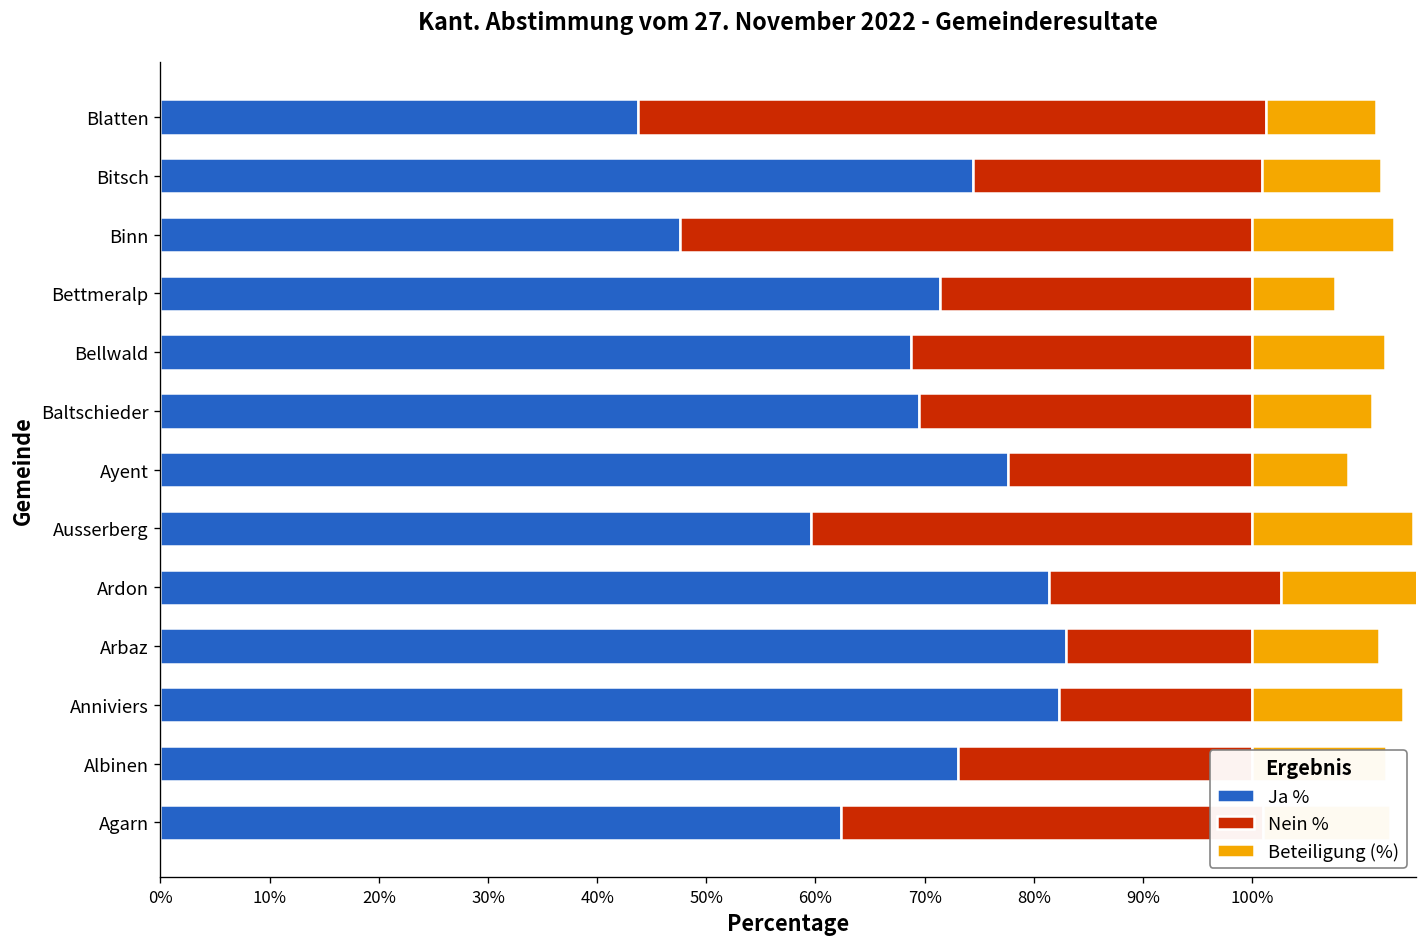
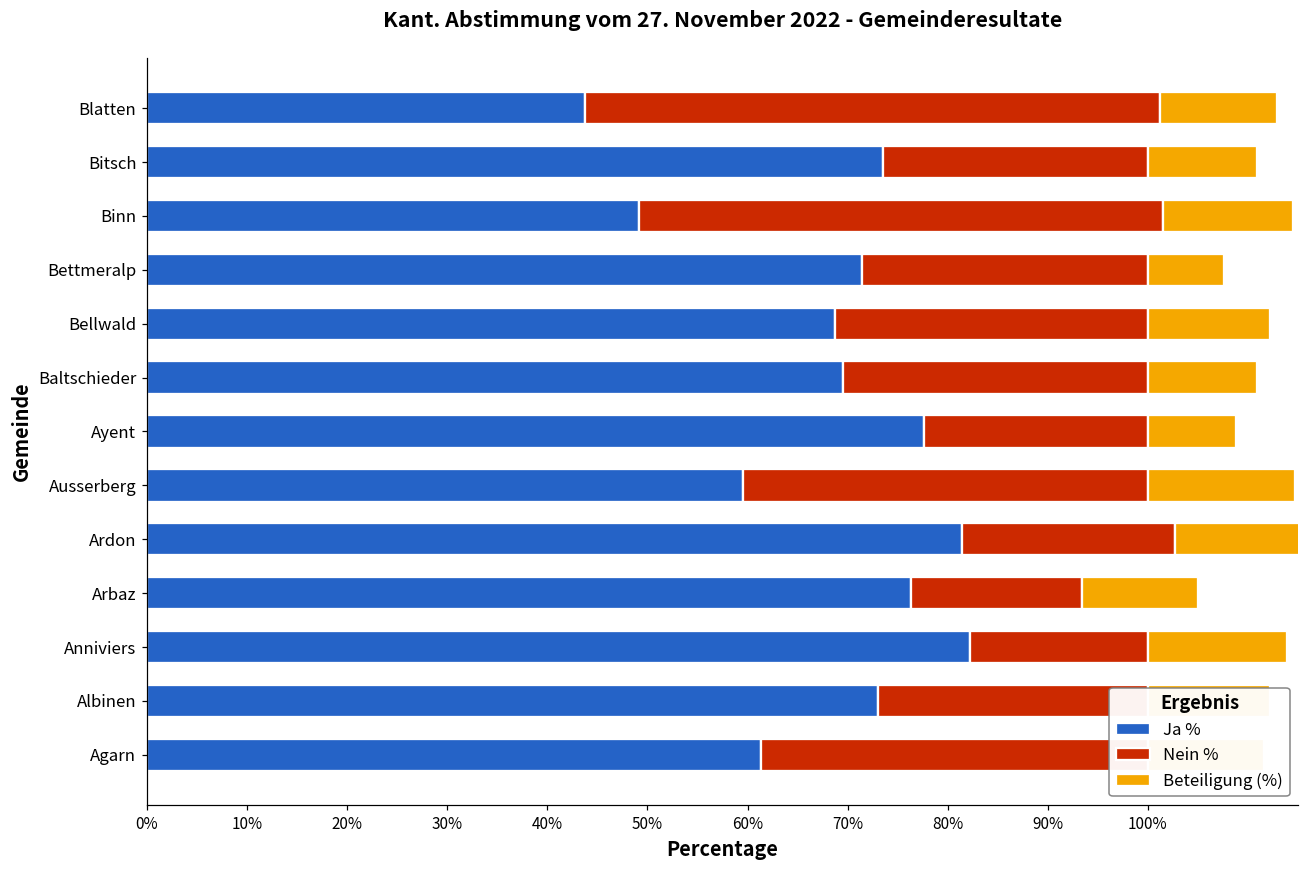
Beteiligung (%), Blatten: 10% -> 12%
Ja %, Bitsch: 74.4% -> 73.5%
Ja %, Binn: 48% -> 49%
Ja %, Arbaz: 83% -> 76%
Ja %, Agarn: 62% -> 61%
